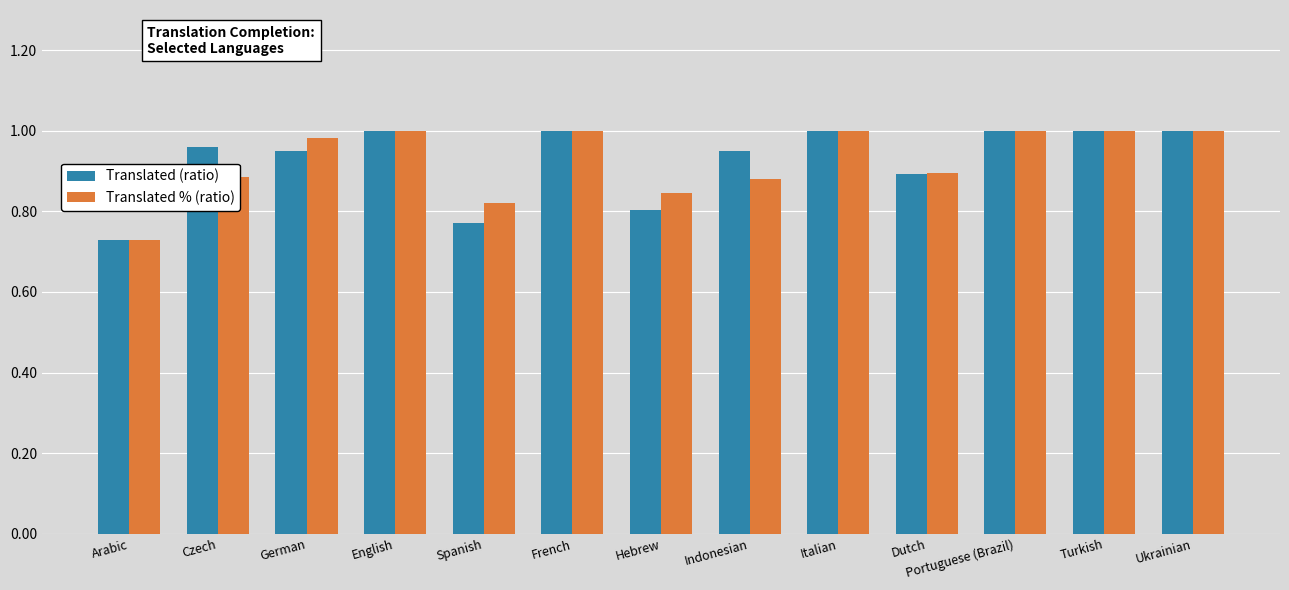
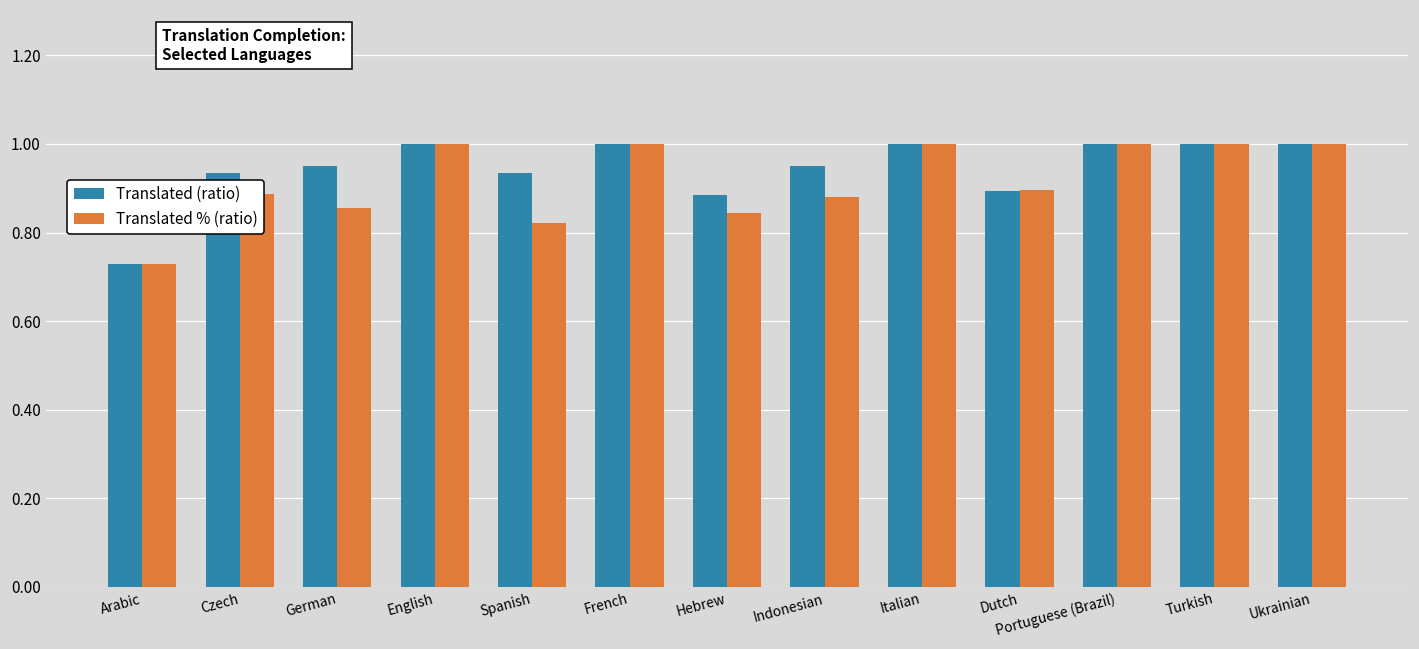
Translated (ratio), Czech: 0.96 -> 0.93
Translated % (ratio), German: 0.98 -> 0.86
Translated (ratio), Spanish: 0.77 -> 0.93
Translated (ratio), Hebrew: 0.80 -> 0.89
